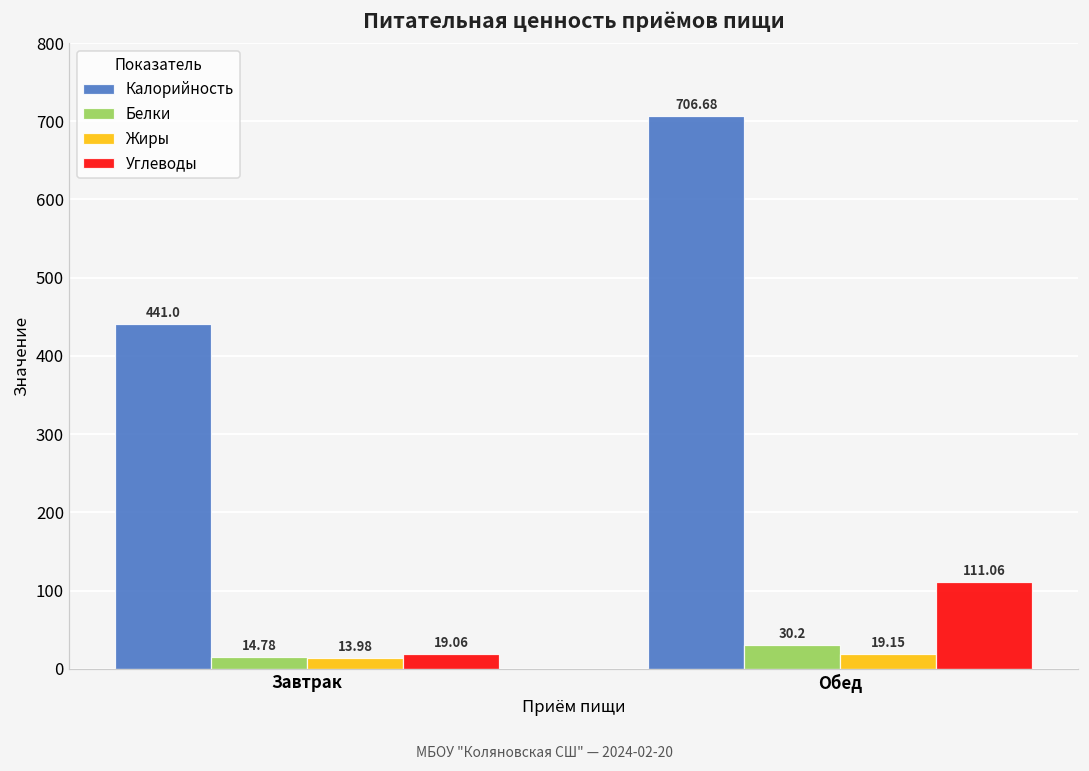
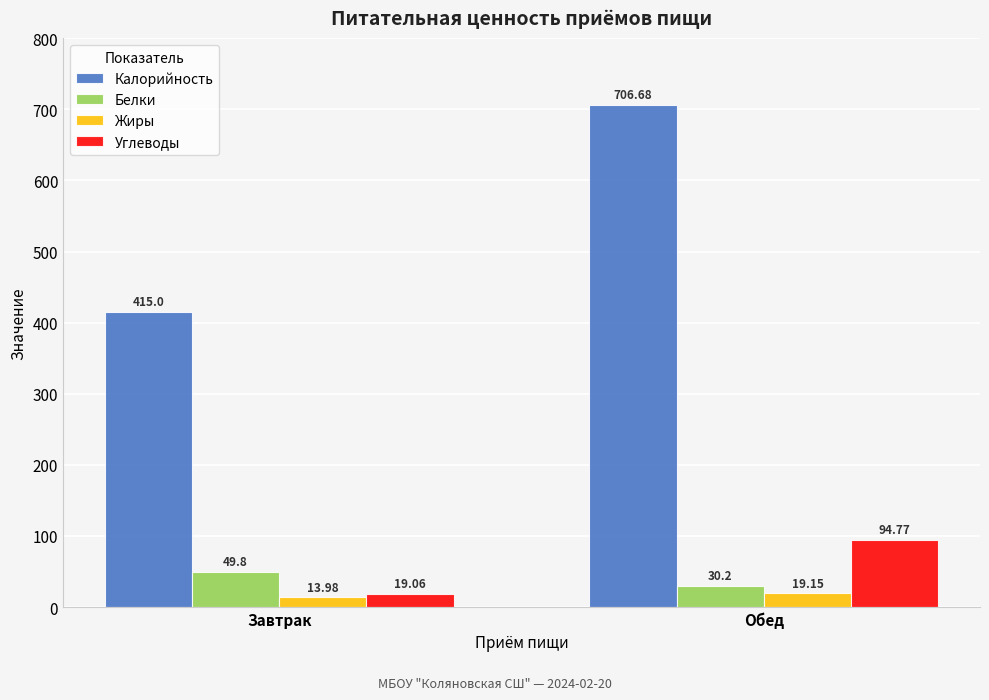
Калорийность, Завтрак: 441.0 -> 415.0
Белки, Завтрак: 14.78 -> 49.8
Углеводы, Обед: 111.06 -> 94.77
